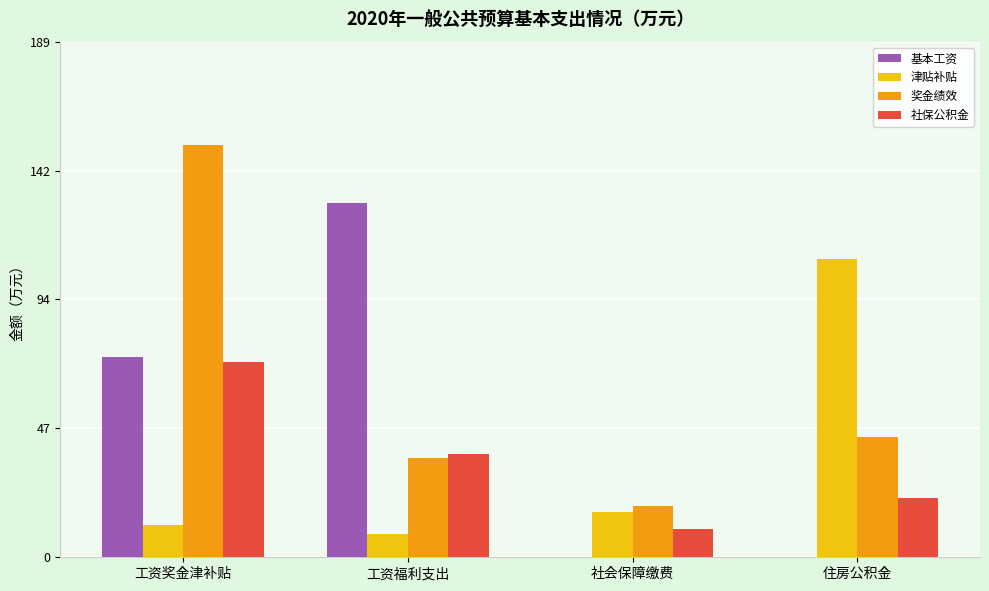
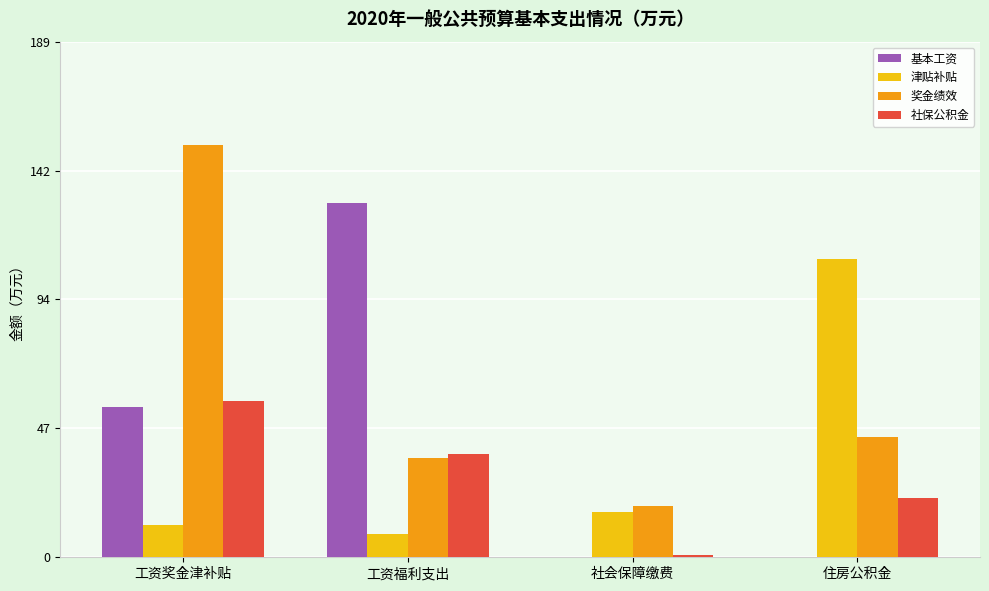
基本工资, 工资奖金津补贴: 73 -> 55
社保公积金, 工资奖金津补贴: 72 -> 57
社保公积金, 社会保障缴费: 10 -> 1
